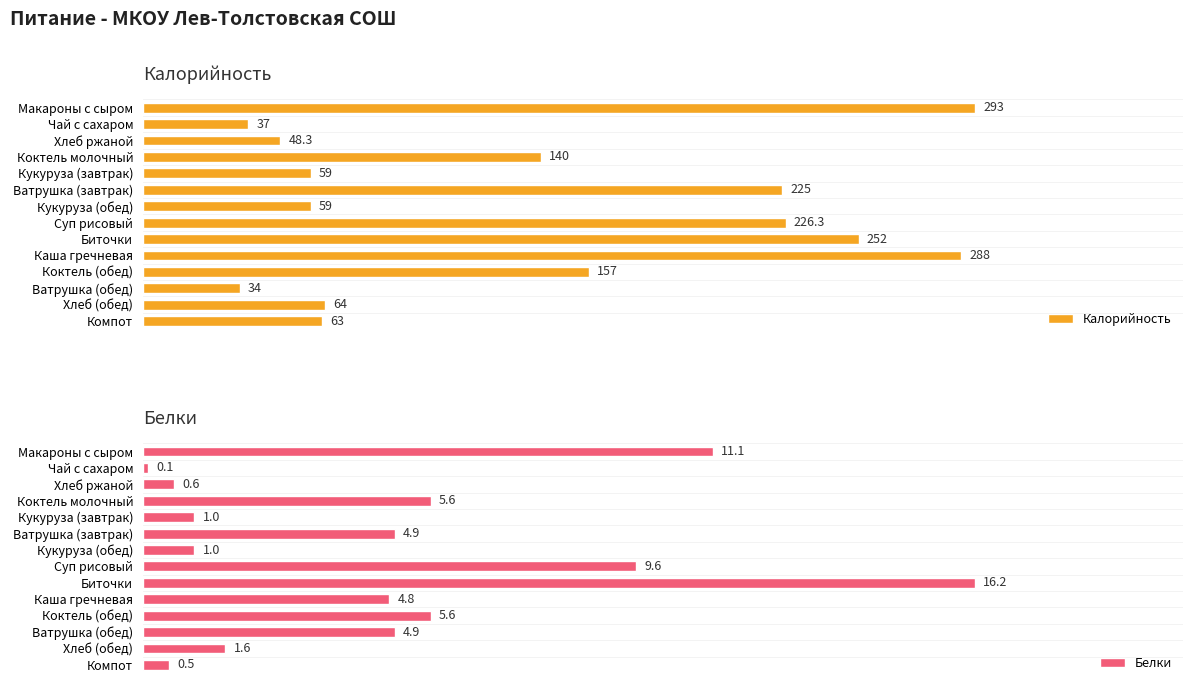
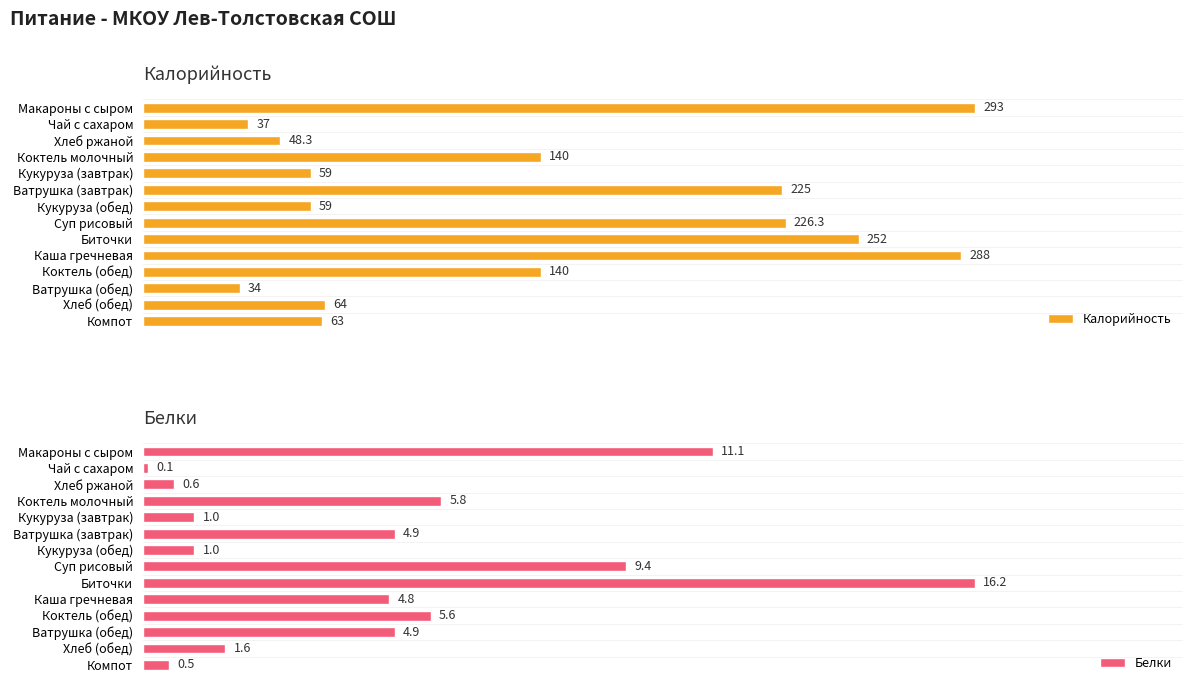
Калорийность, Коктель (обед): 157 -> 140
Белки, Коктель молочный: 5.6 -> 5.8
Белки, Суп рисовый: 9.6 -> 9.4
